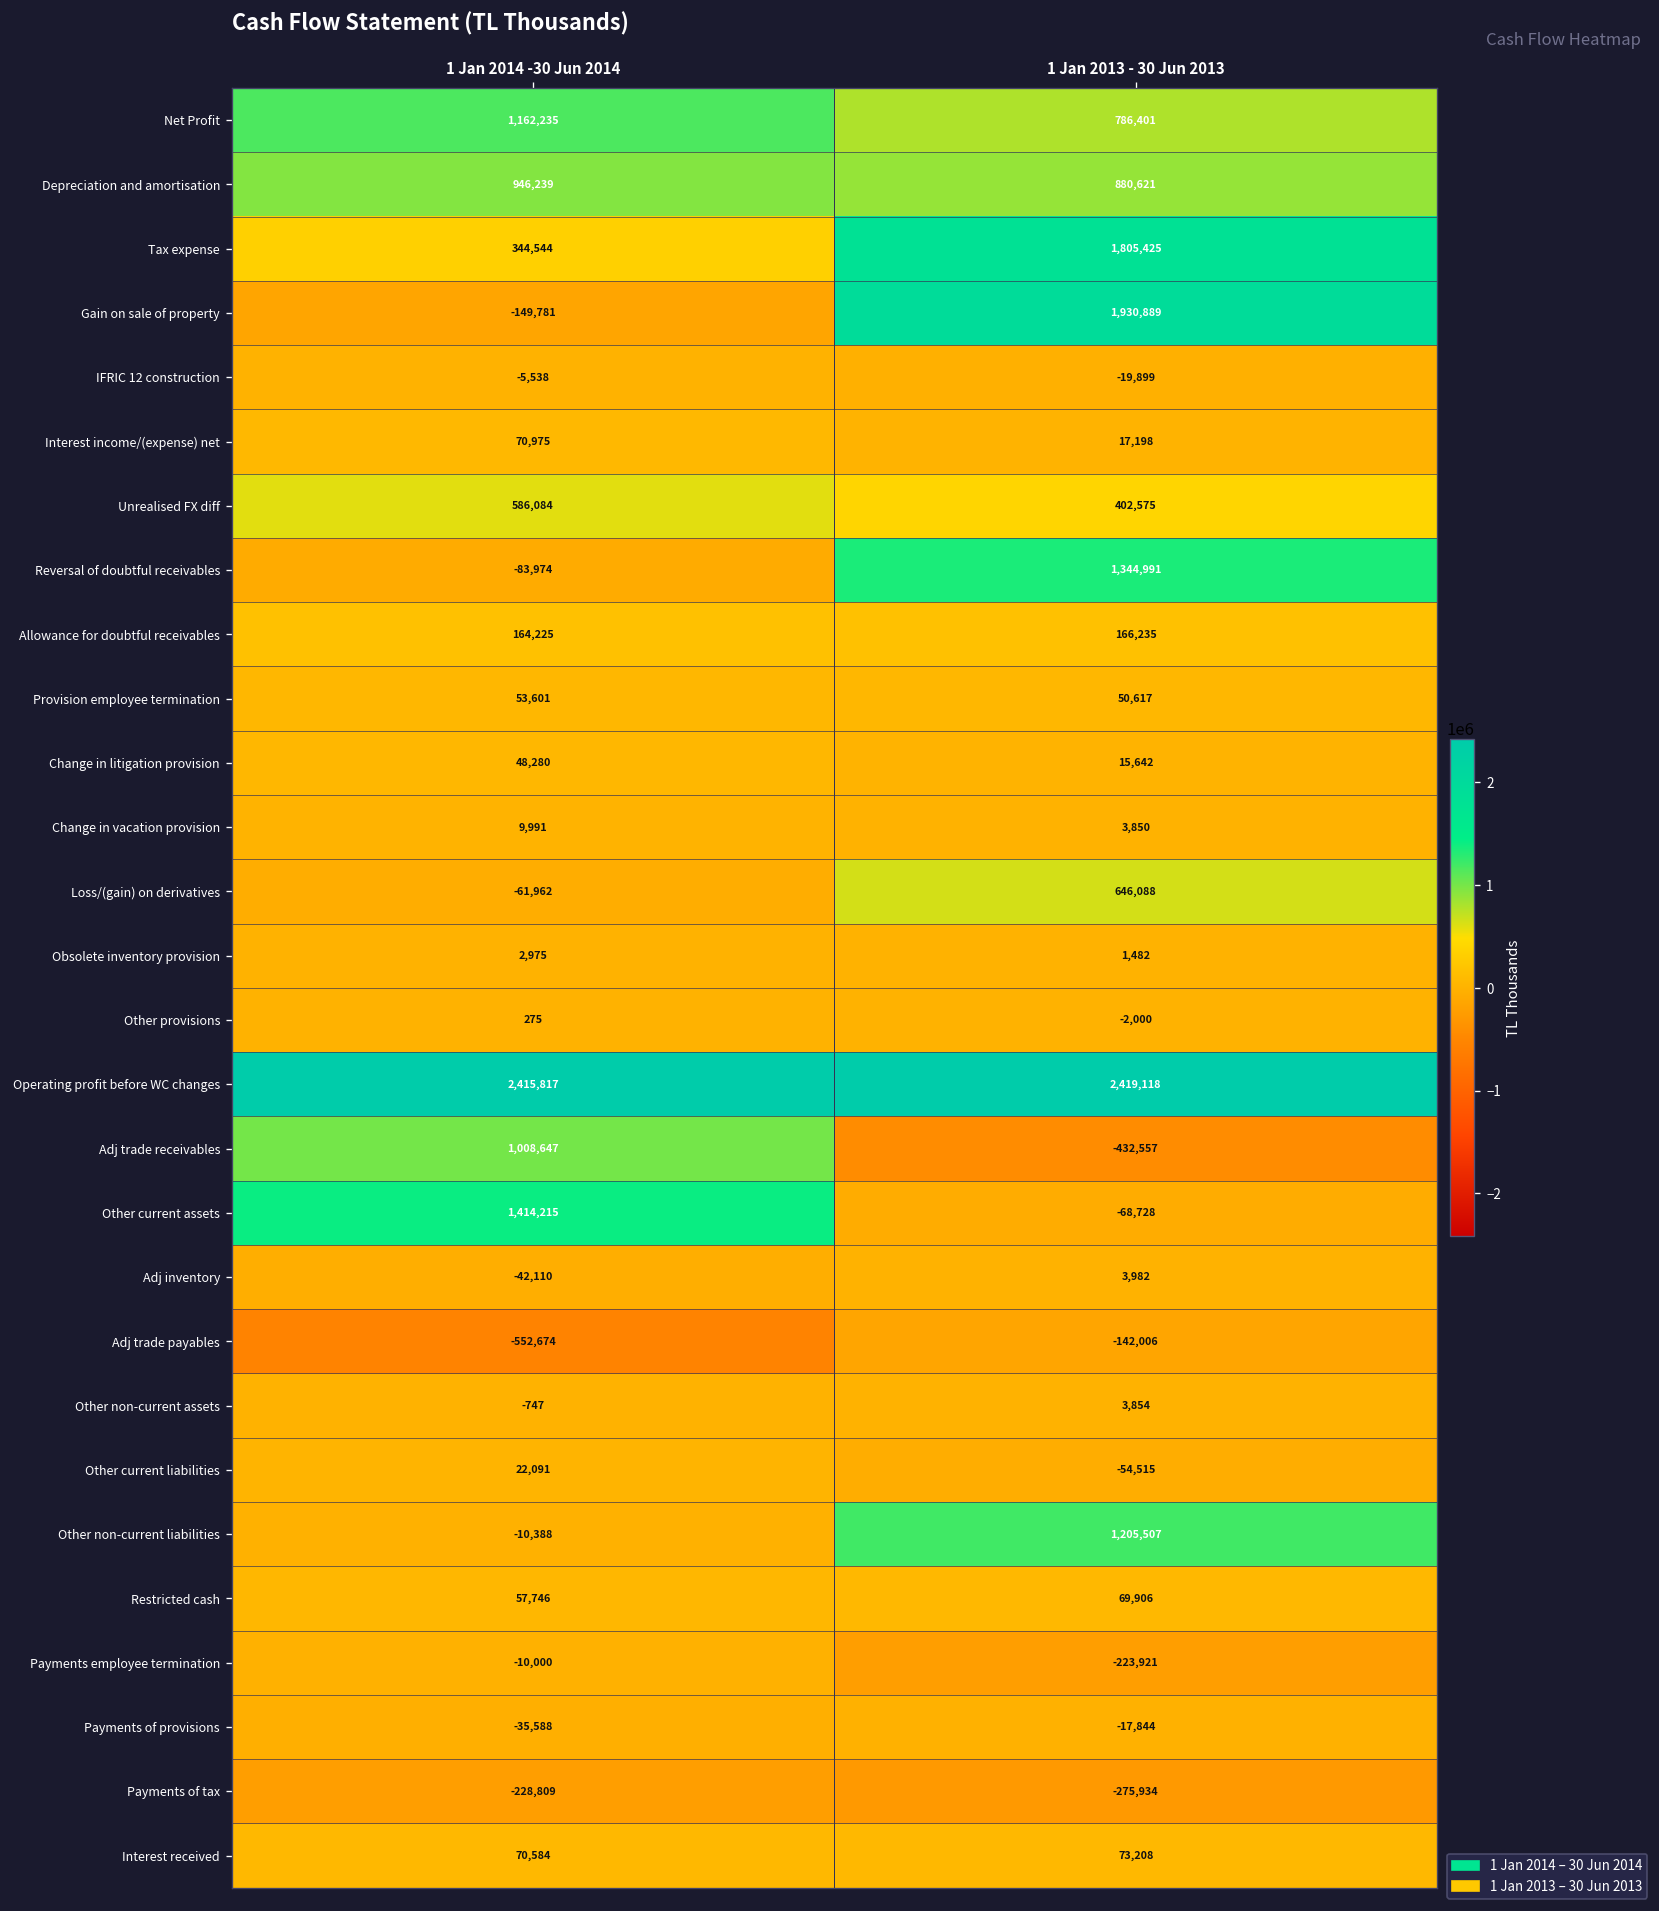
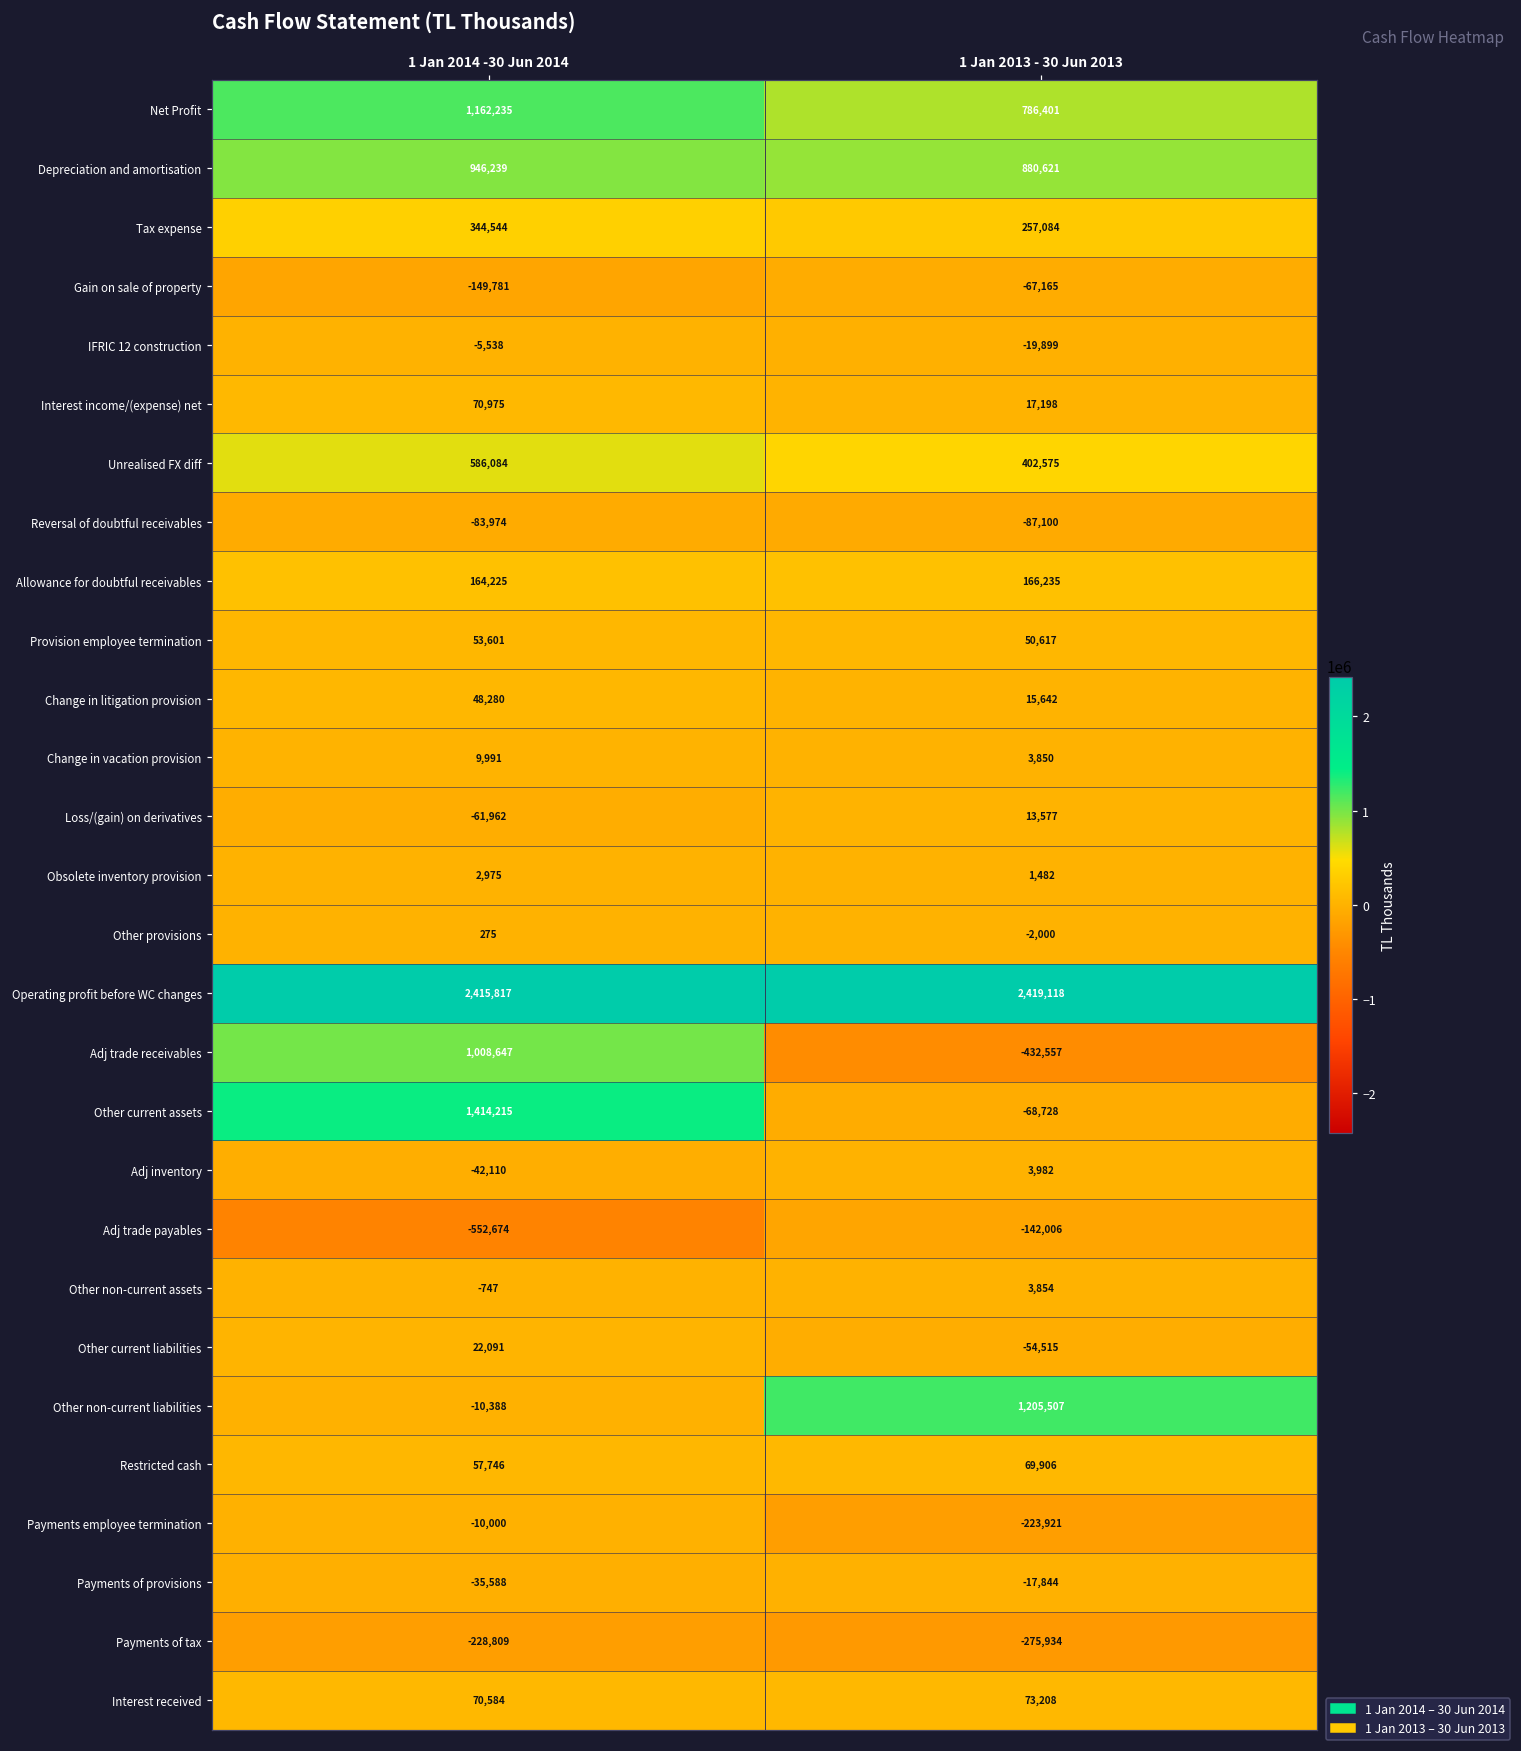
Tax expense, 1 Jan 2013 - 30 Jun 2013: 1,805,425 -> 257,084
Gain on sale of property, 1 Jan 2013 - 30 Jun 2013: 1,930,889 -> -67,165
Reversal of doubtful receivables, 1 Jan 2013 - 30 Jun 2013: 1,344,991 -> -87,100
Loss/(gain) on derivatives, 1 Jan 2013 - 30 Jun 2013: 646,088 -> 13,577
